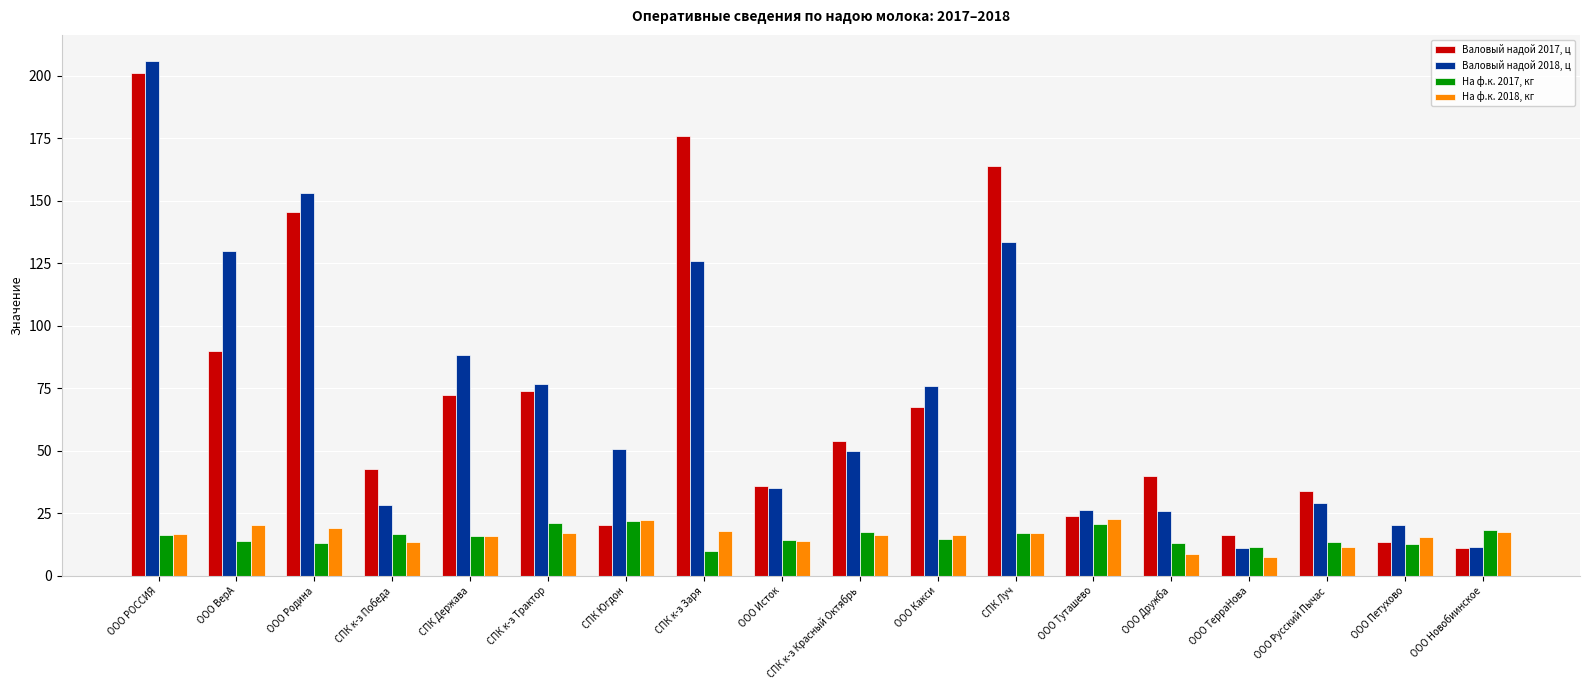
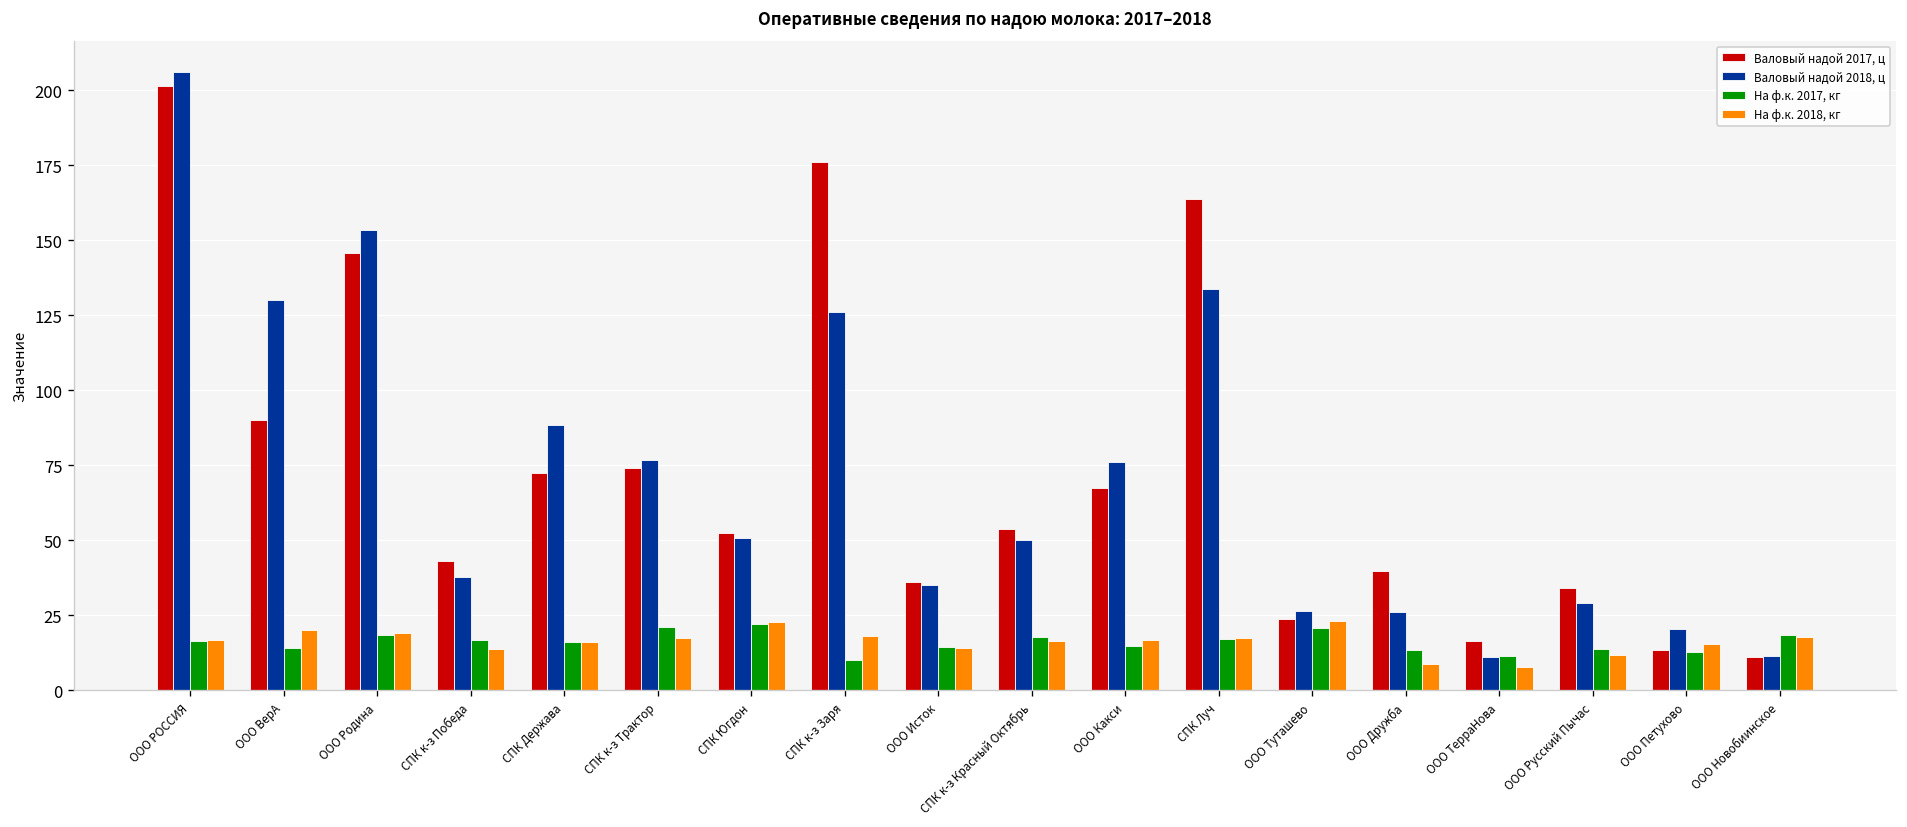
На ф.к. 2017, кг, ООО Родина: 13 -> 18
Валовый надой 2018, ц, СПК к-з Победа: 28 -> 38
Валовый надой 2017, ц, СПК Югдон: 20 -> 53
